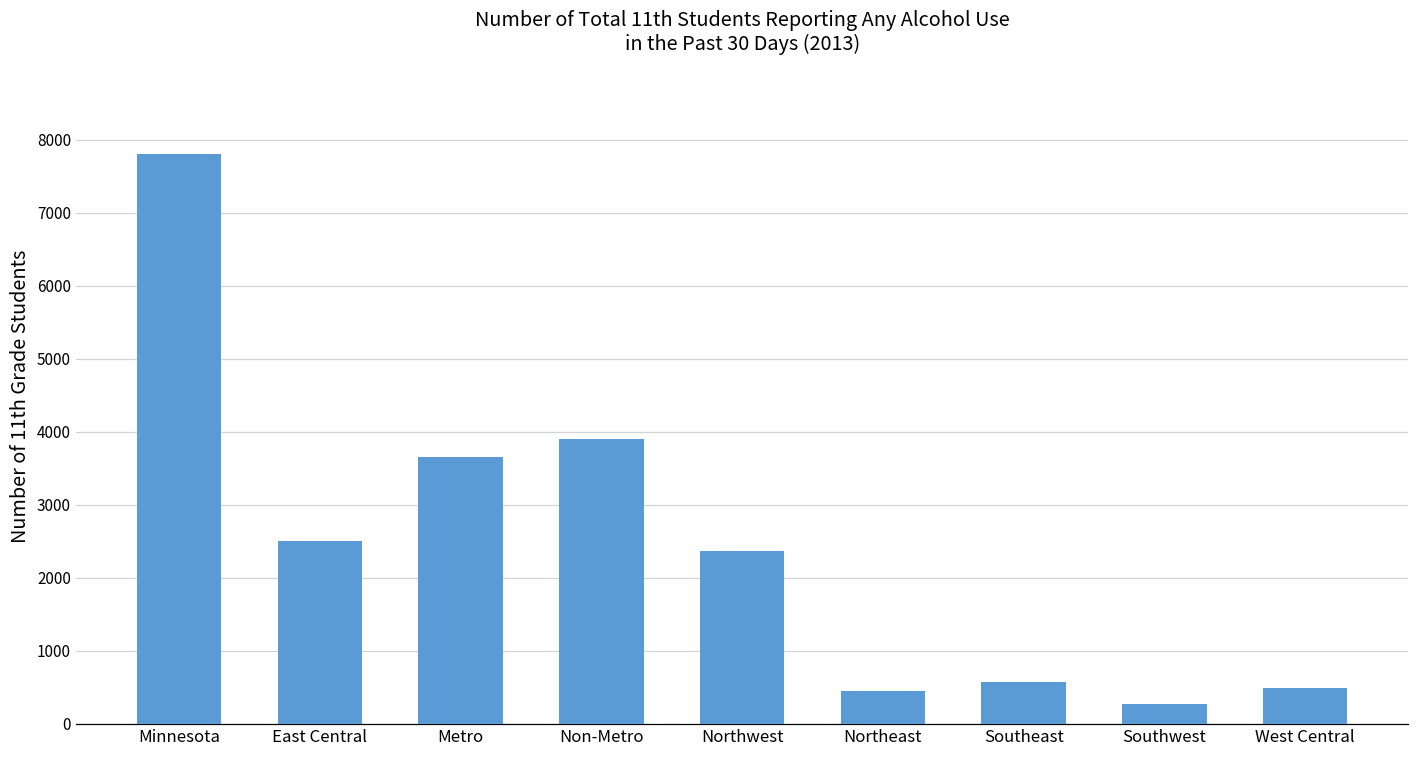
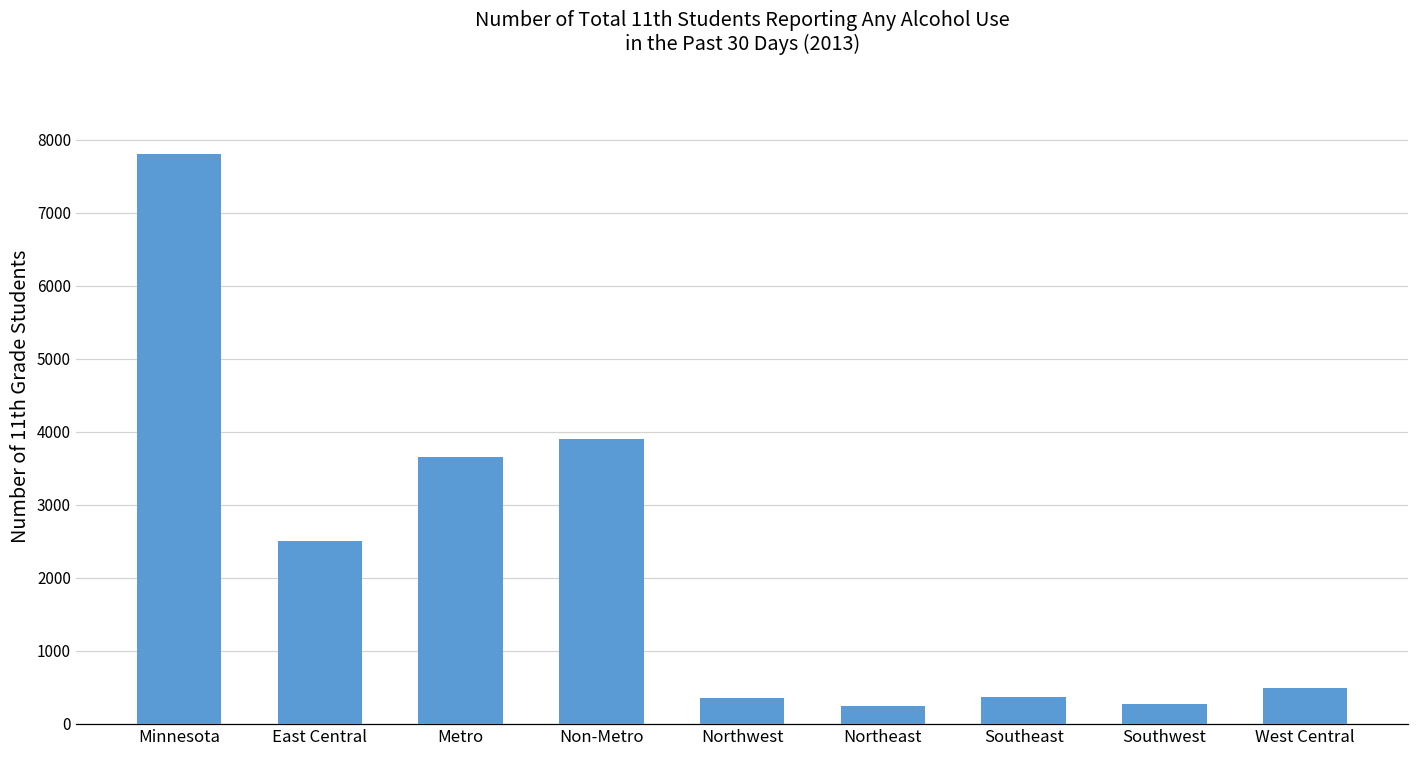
Northwest: 2400 -> 400
Northeast: 400 -> 300
Southeast: 600 -> 400
